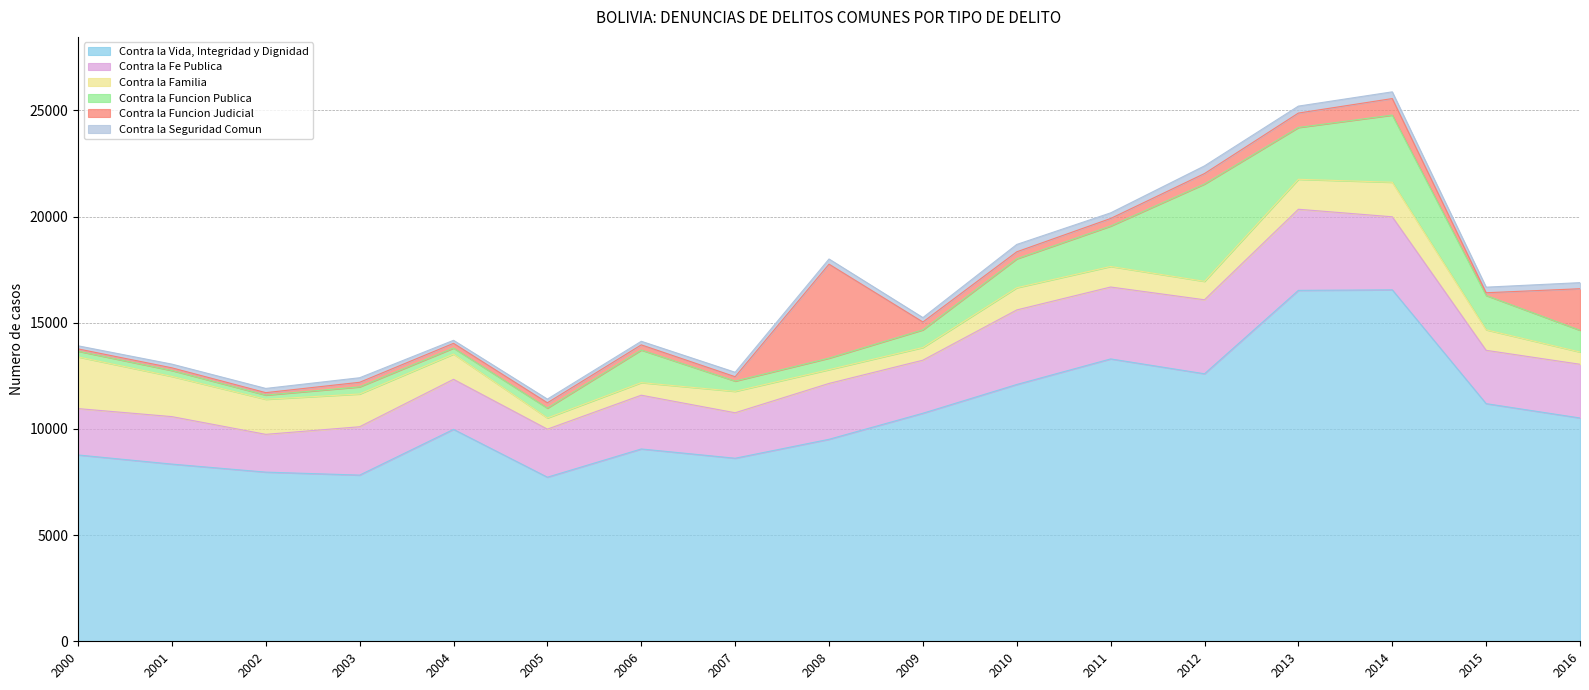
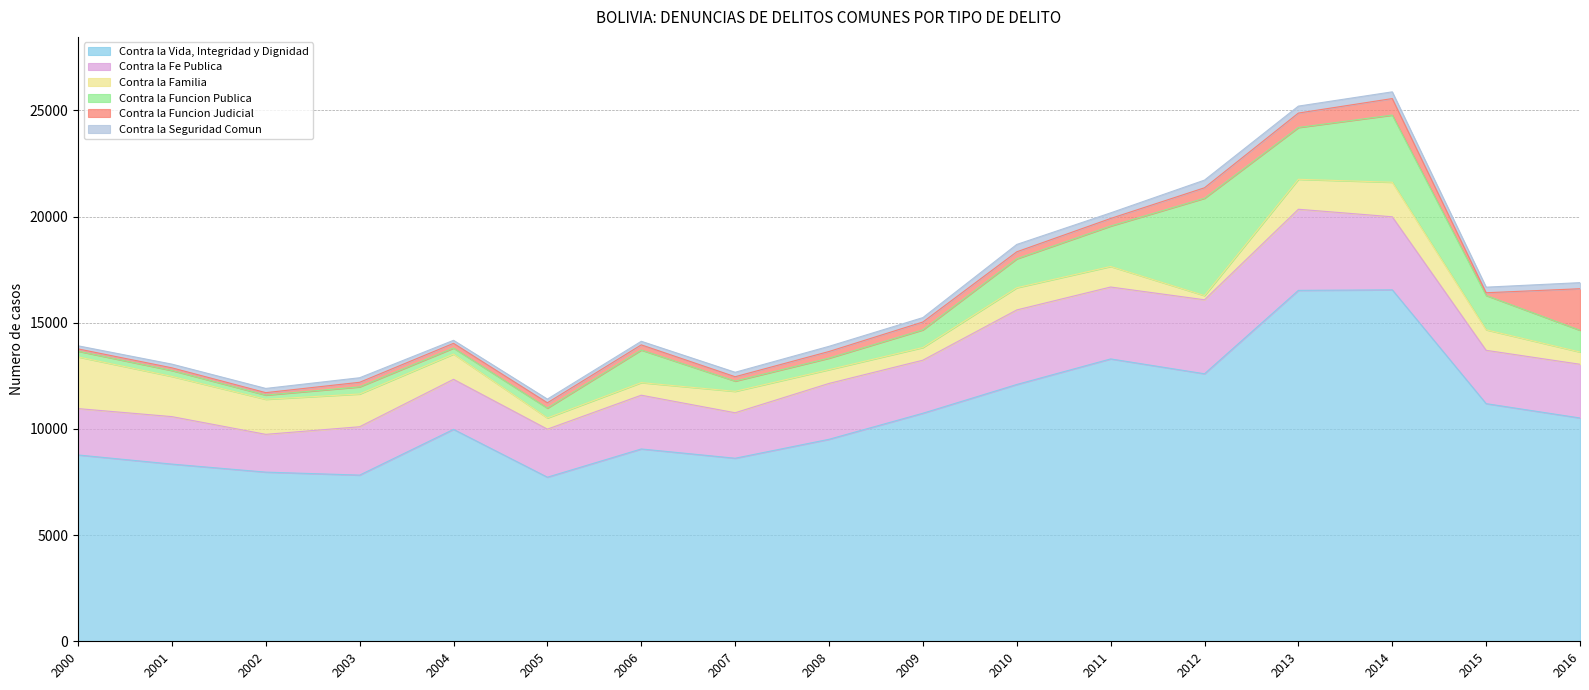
Contra la Funcion Judicial, 2008: 4400 -> 300
Contra la Familia, 2012: 900 -> 200
